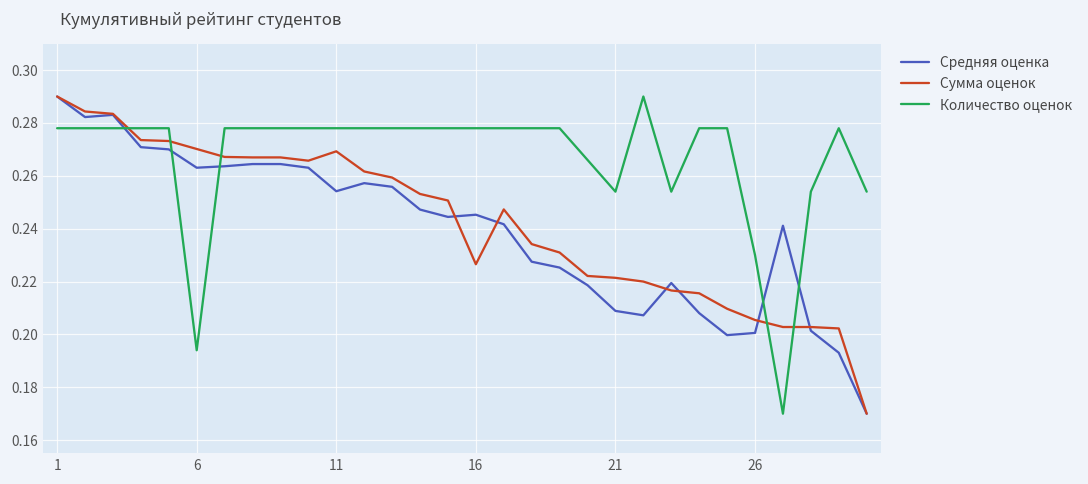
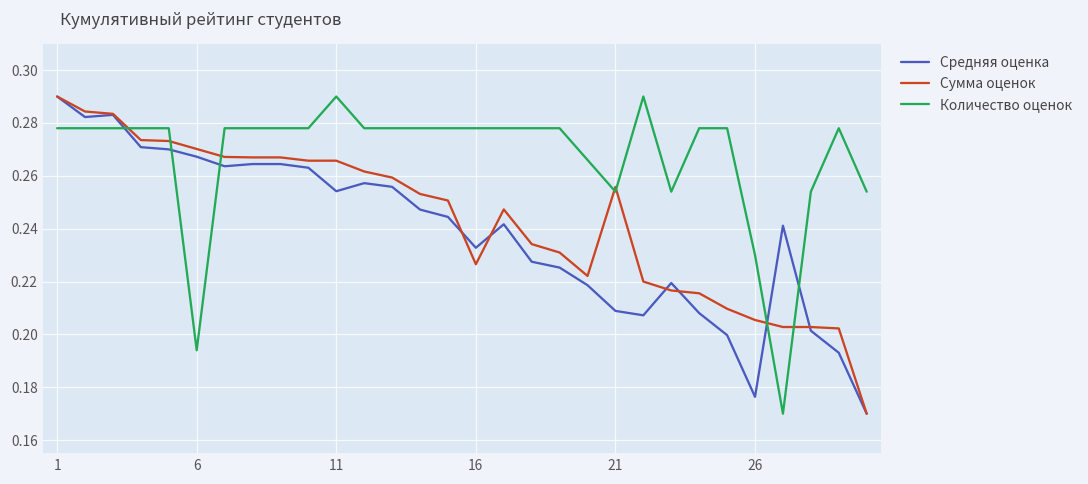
Средняя оценка, 6: 0.263 -> 0.267
Сумма оценок, 11: 0.269 -> 0.266
Количество оценок, 11: 0.278 -> 0.290
Средняя оценка, 16: 0.245 -> 0.233
Сумма оценок, 21: 0.221 -> 0.256
Средняя оценка, 26: 0.201 -> 0.176
